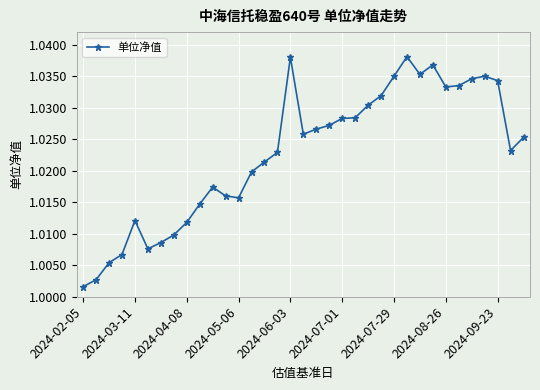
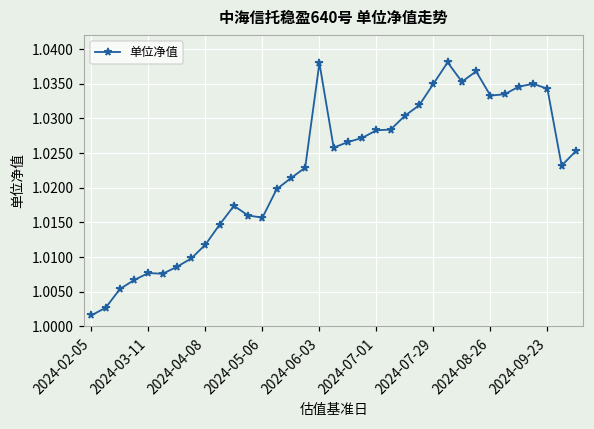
2024-03-11: 1.012 -> 1.008
